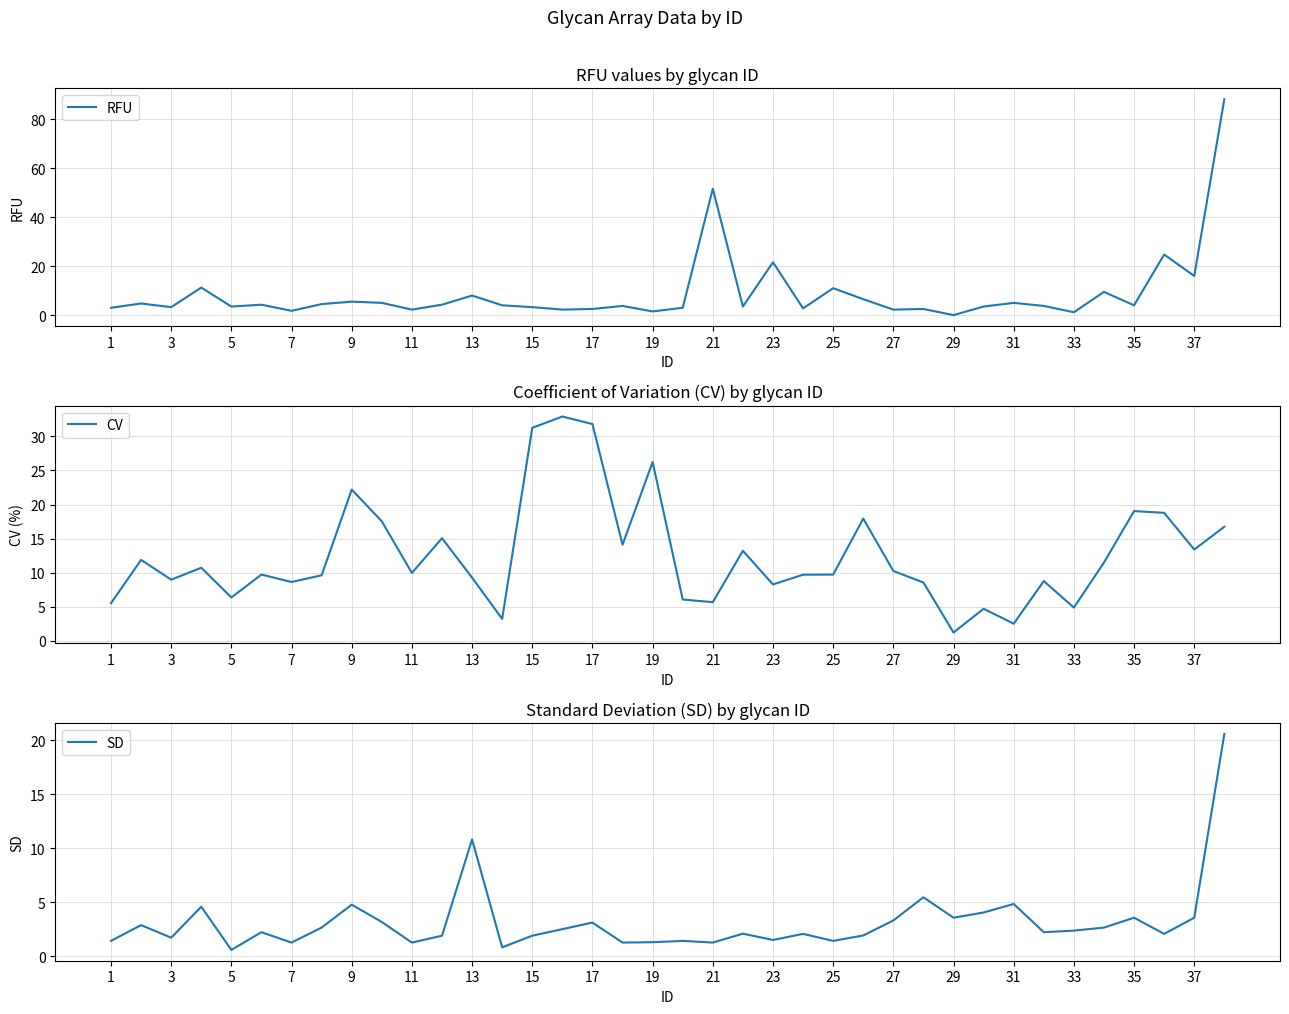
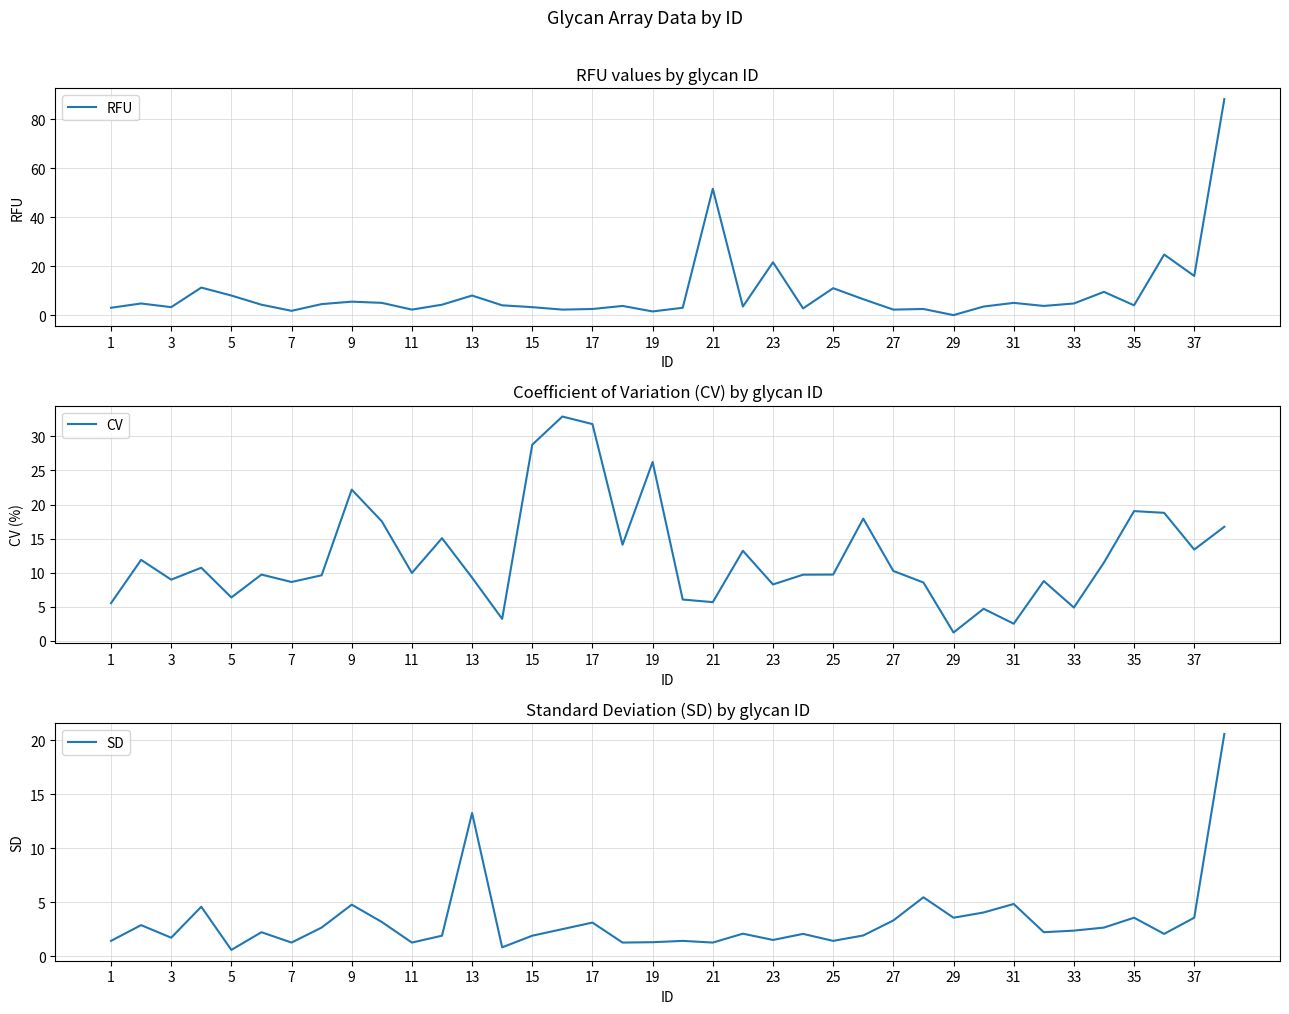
RFU values by glycan ID, 5: 4 -> 8
RFU values by glycan ID, 33: 1 -> 5
Coefficient of Variation (CV) by glycan ID, 15: 31 -> 29
Standard Deviation (SD) by glycan ID, 13: 10.8 -> 13.2
